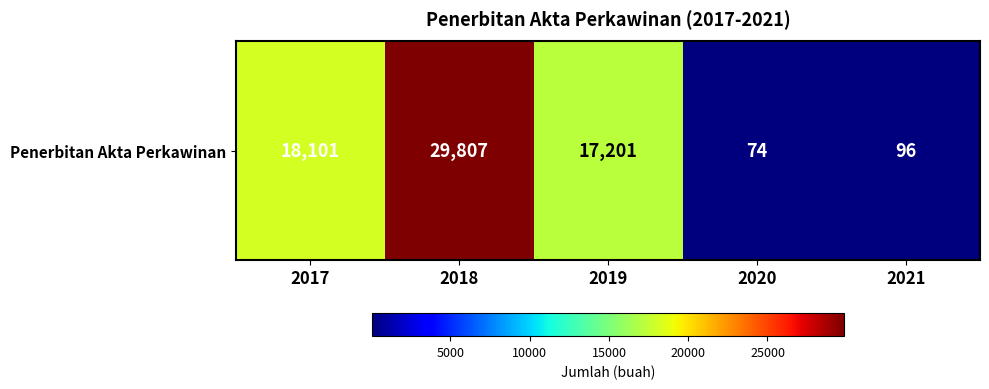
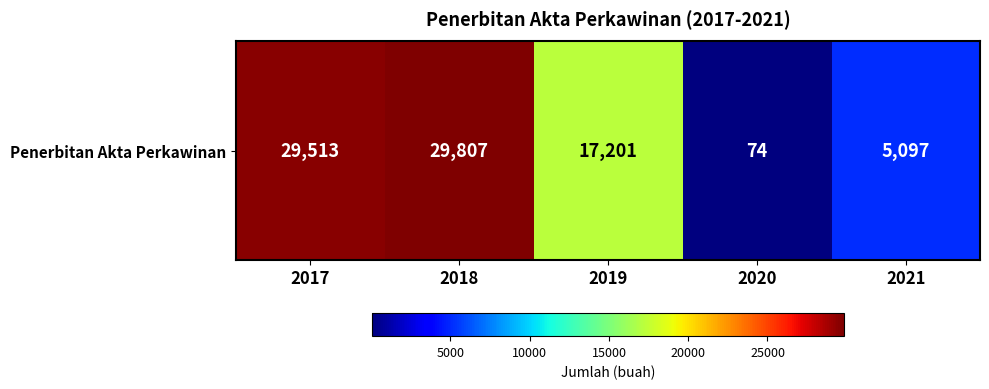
Penerbitan Akta Perkawinan, 2017: 18,101 -> 29,513
Penerbitan Akta Perkawinan, 2021: 96 -> 5,097
